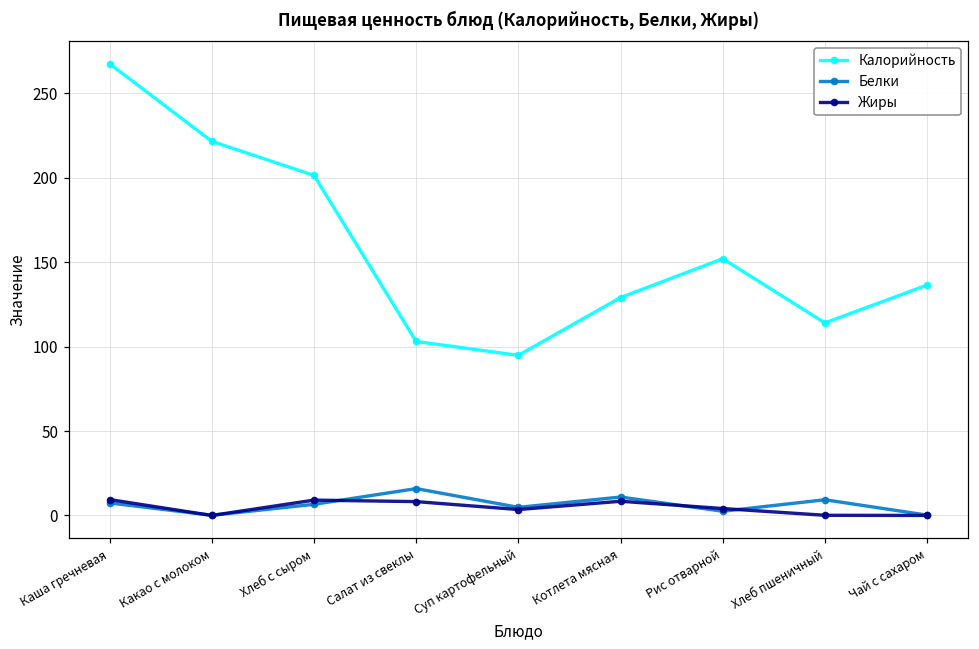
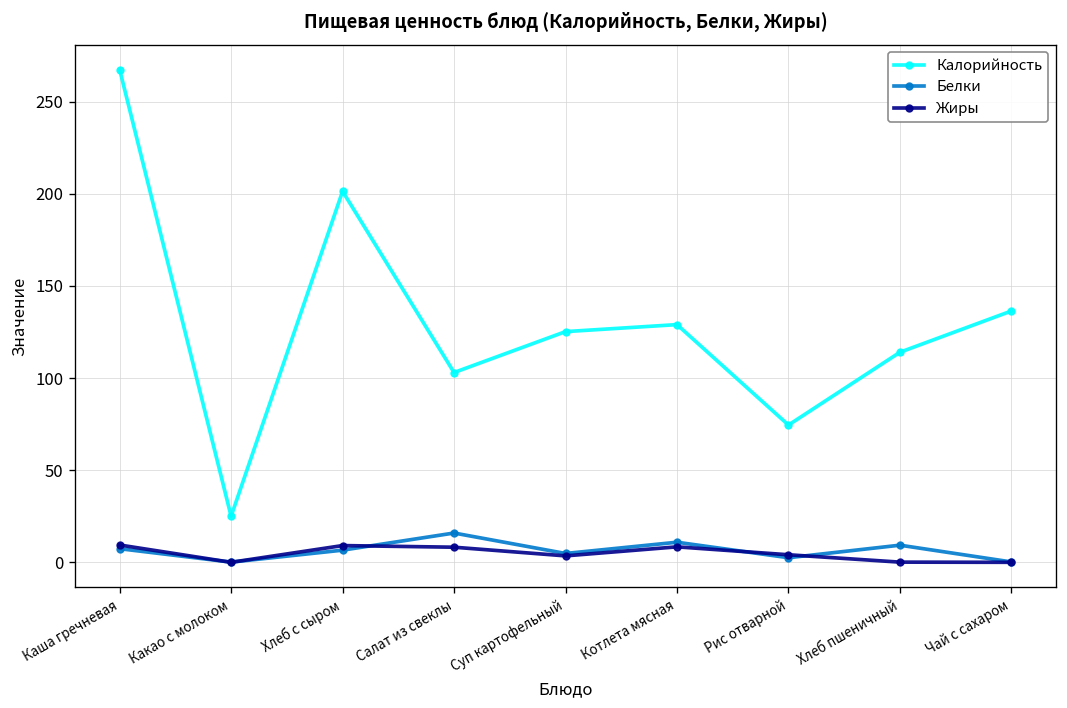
Калорийность, Какао с молоком: 222 -> 25
Калорийность, Суп картофельный: 95 -> 125
Калорийность, Рис отварной: 152 -> 75
